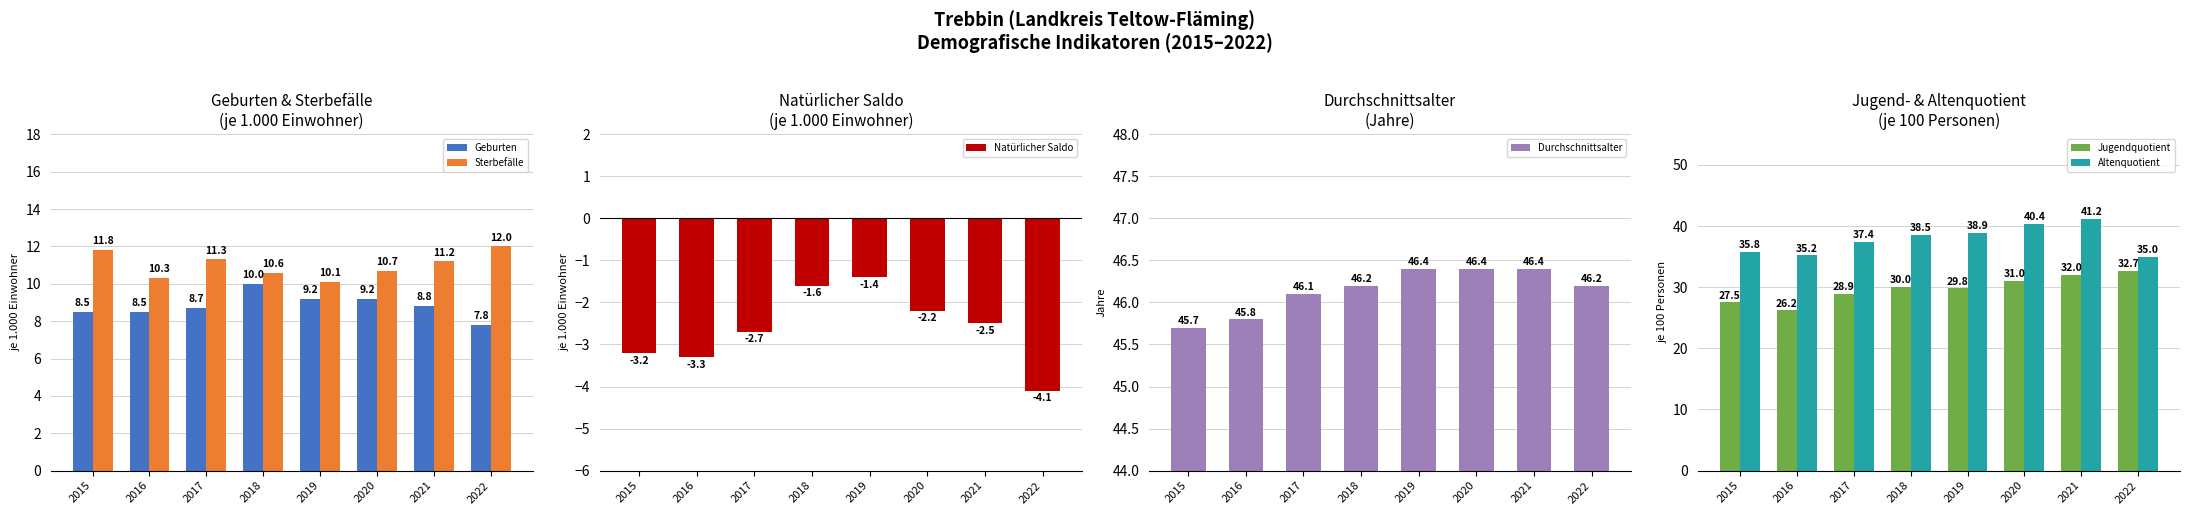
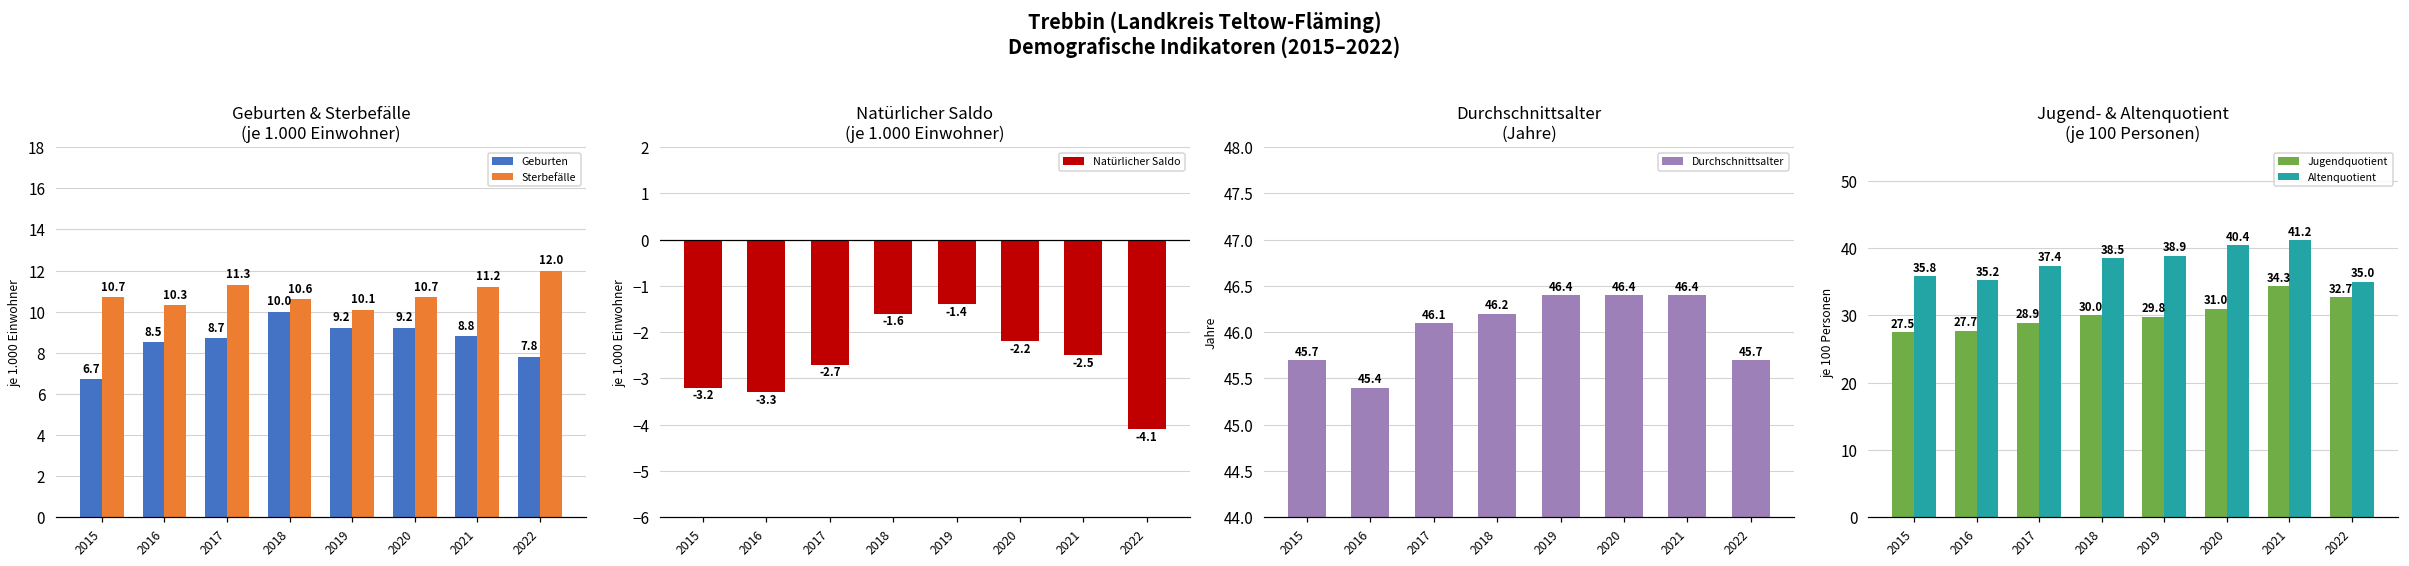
Geburten & Sterbefälle (je 1.000 Einwohner), Geburten, 2015: 8.5 -> 6.7
Geburten & Sterbefälle (je 1.000 Einwohner), Sterbefälle, 2015: 11.8 -> 10.7
Durchschnittsalter (Jahre), 2016: 45.8 -> 45.4
Durchschnittsalter (Jahre), 2022: 46.2 -> 45.7
Jugend- & Altenquotient (je 100 Personen), Jugendquotient, 2016: 26.2 -> 27.7
Jugend- & Altenquotient (je 100 Personen), Jugendquotient, 2021: 32.0 -> 34.3
